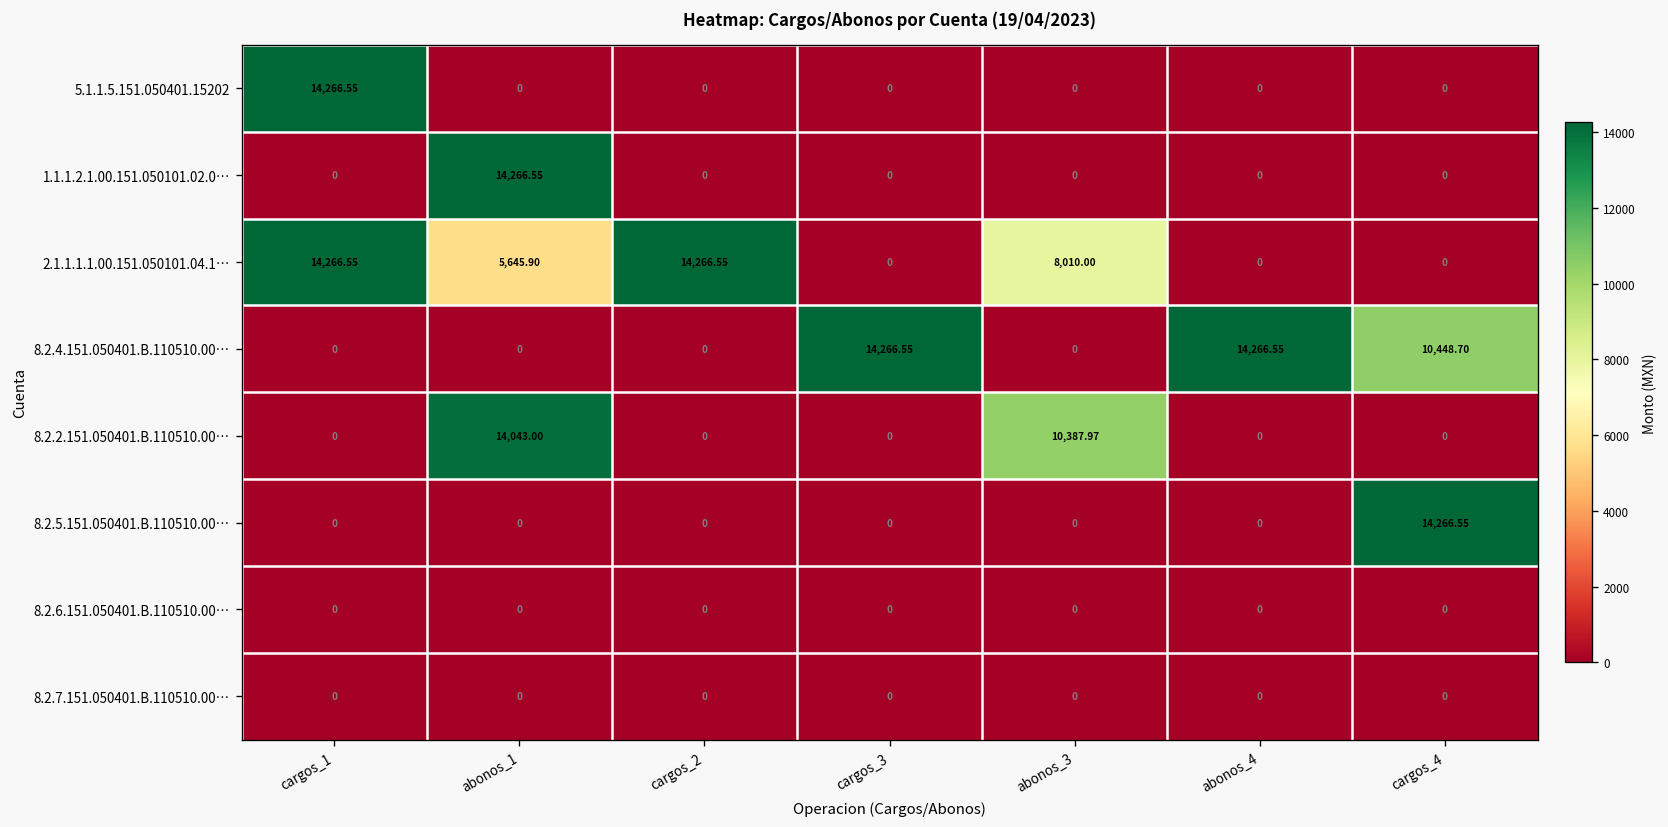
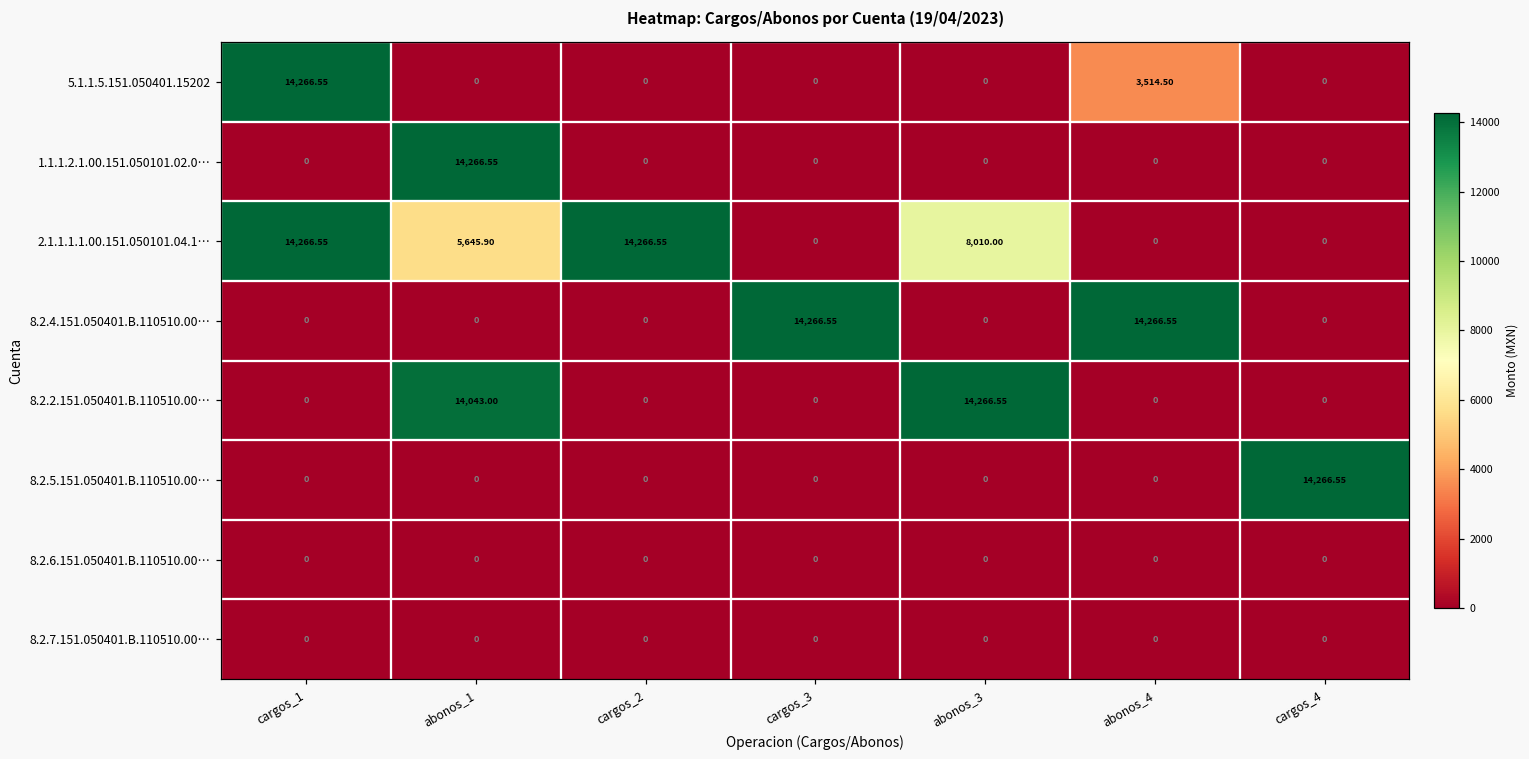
5.1.1.5.151.050401.15202, abonos_4: 0 -> 3,514.50
8.2.4.151.050401.B.110510.00…, cargos_4: 10,448.70 -> 0
8.2.2.151.050401.B.110510.00…, abonos_3: 10,387.97 -> 14,266.55
